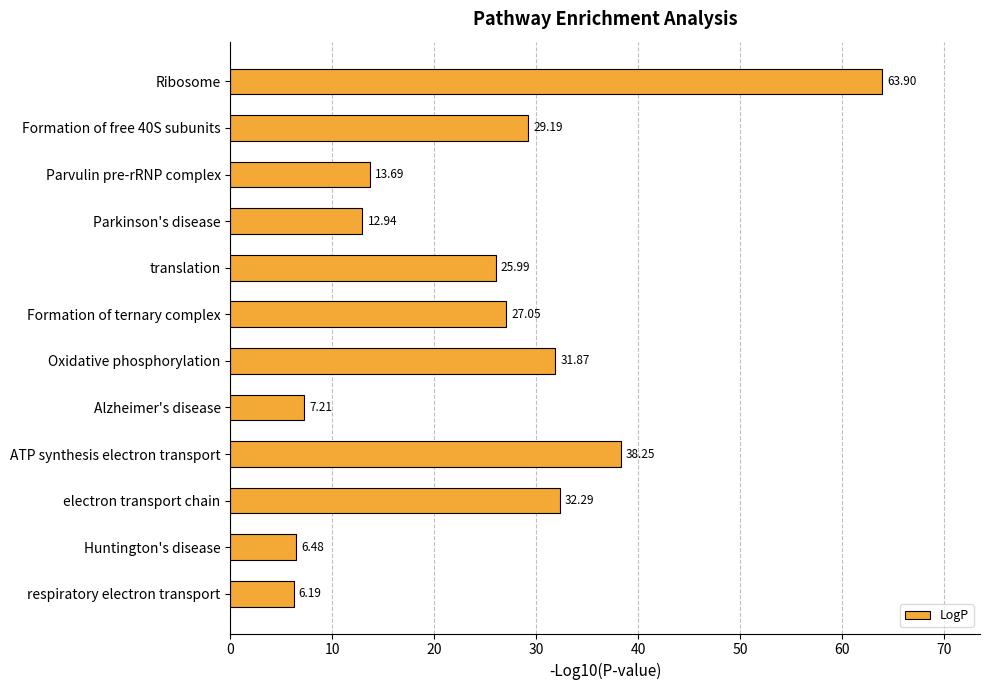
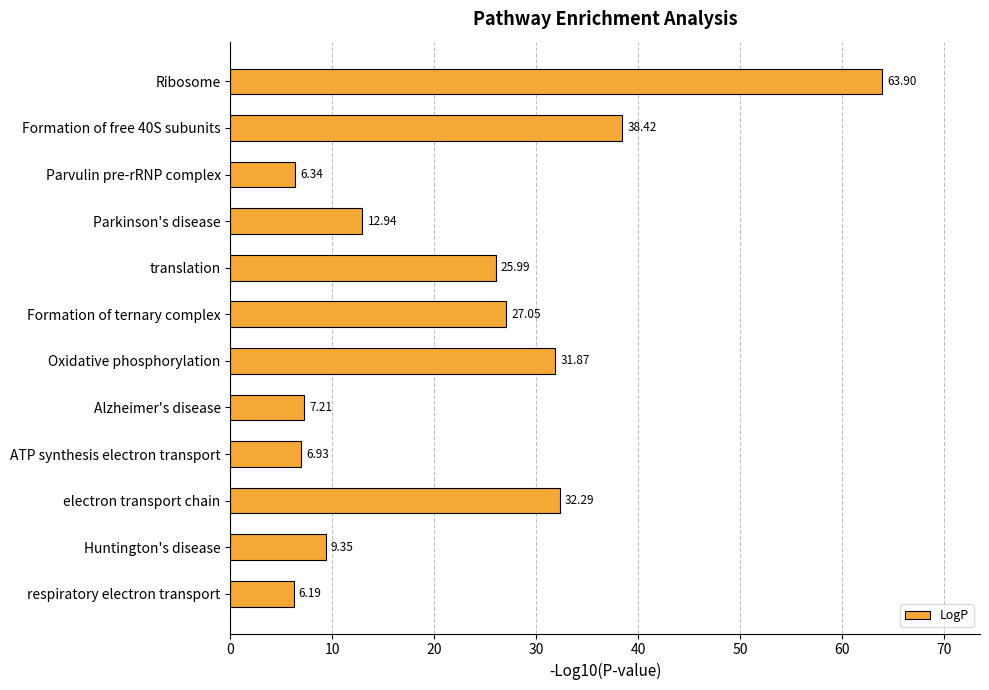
Formation of free 40S subunits: 29.19 -> 38.42
Parvulin pre-rRNP complex: 13.69 -> 6.34
ATP synthesis electron transport: 38.25 -> 6.93
Huntington's disease: 6.48 -> 9.35
